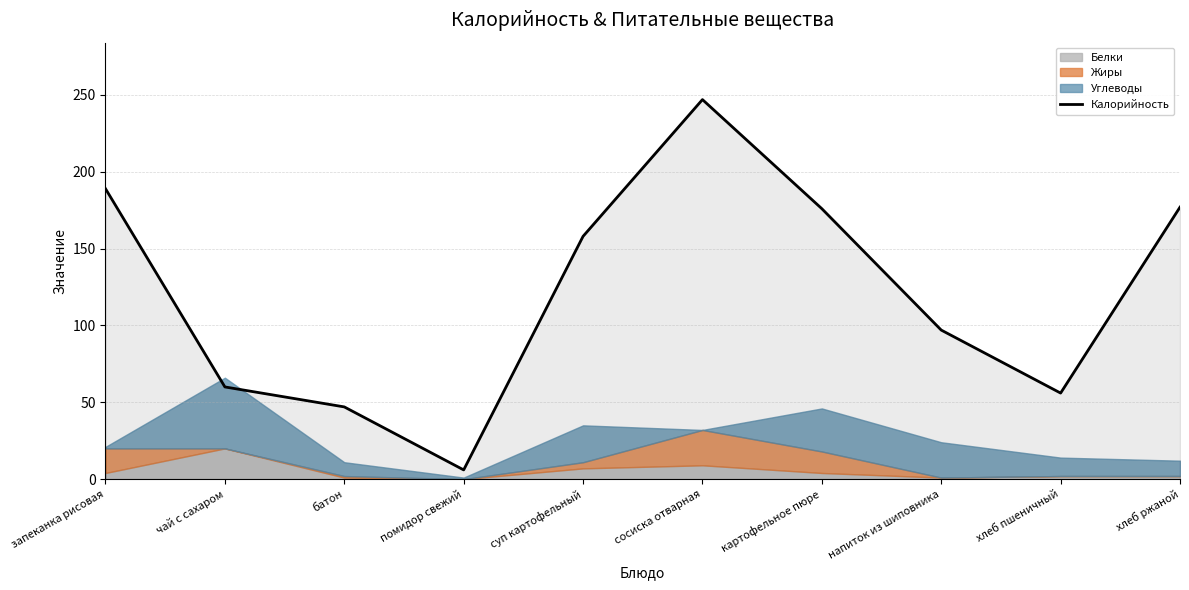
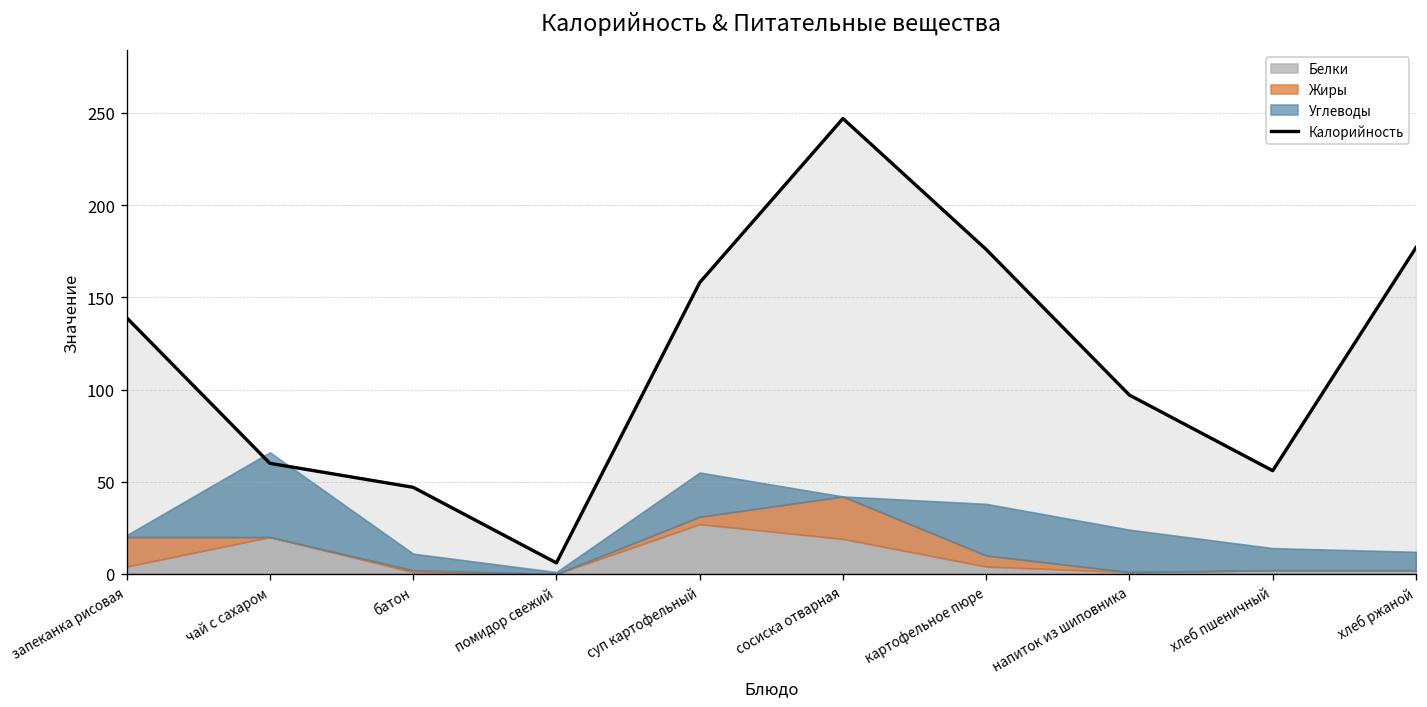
Калорийность, запеканка рисовая: 189 -> 139
Белки, суп картофельный: 7 -> 27
Белки, сосиска отварная: 9 -> 19
Жиры, картофельное пюре: 14 -> 6
